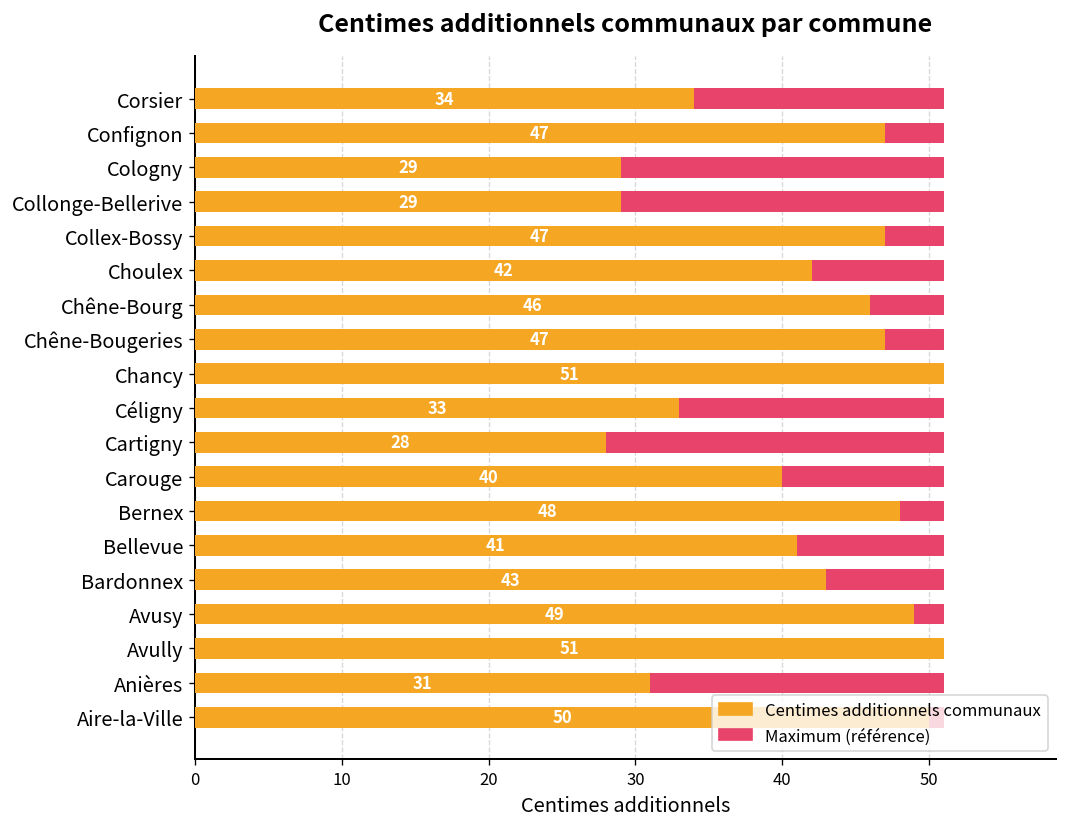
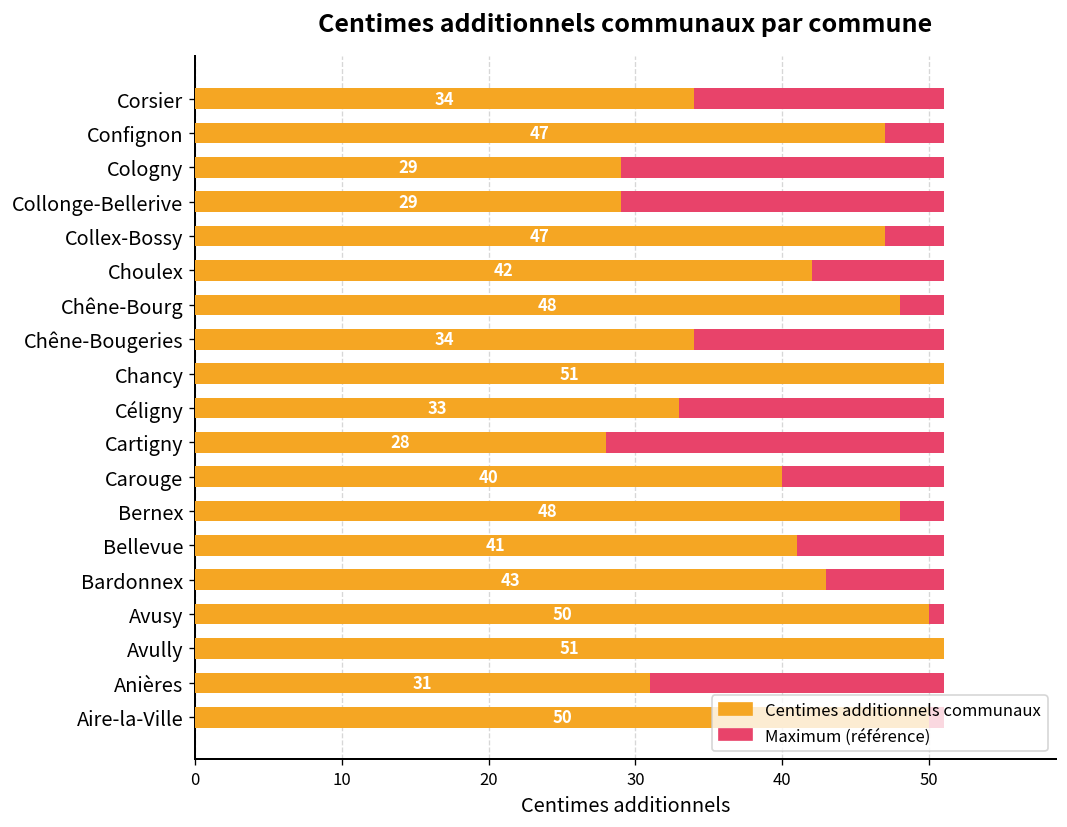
Centimes additionnels communaux, Chêne-Bourg: 46 -> 48
Centimes additionnels communaux, Chêne-Bougeries: 47 -> 34
Centimes additionnels communaux, Avusy: 49 -> 50
